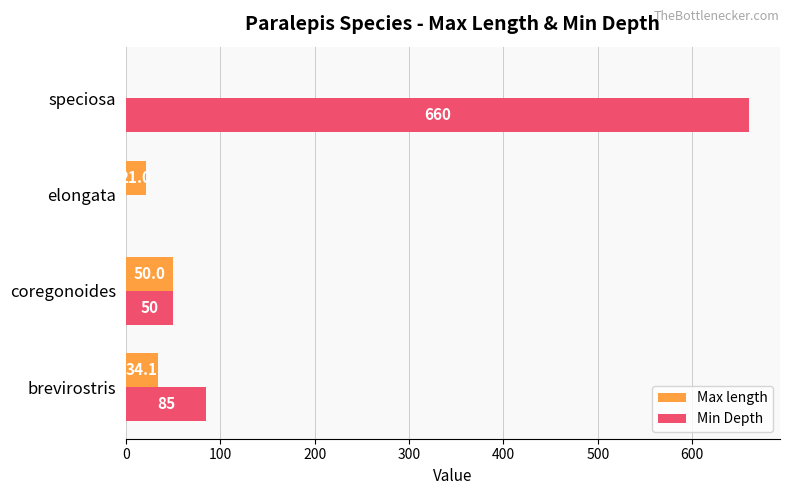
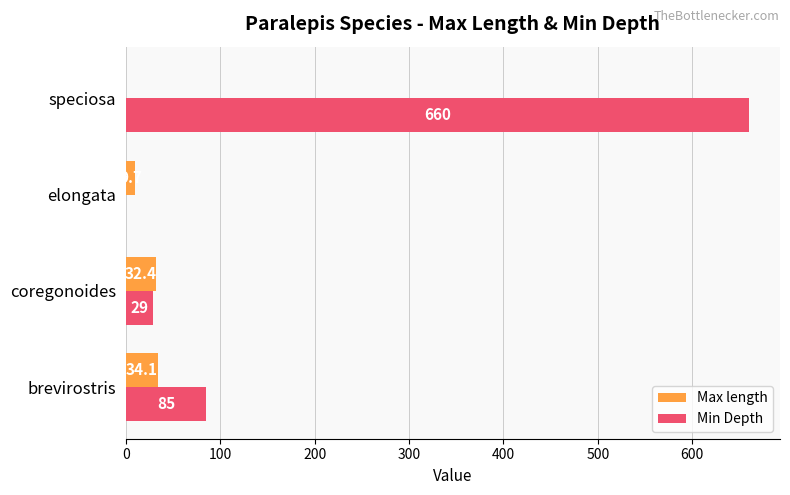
Max length, elongata: 20 -> 10
Max length, coregonoides: 50.0 -> 32.4
Min Depth, coregonoides: 50 -> 29
